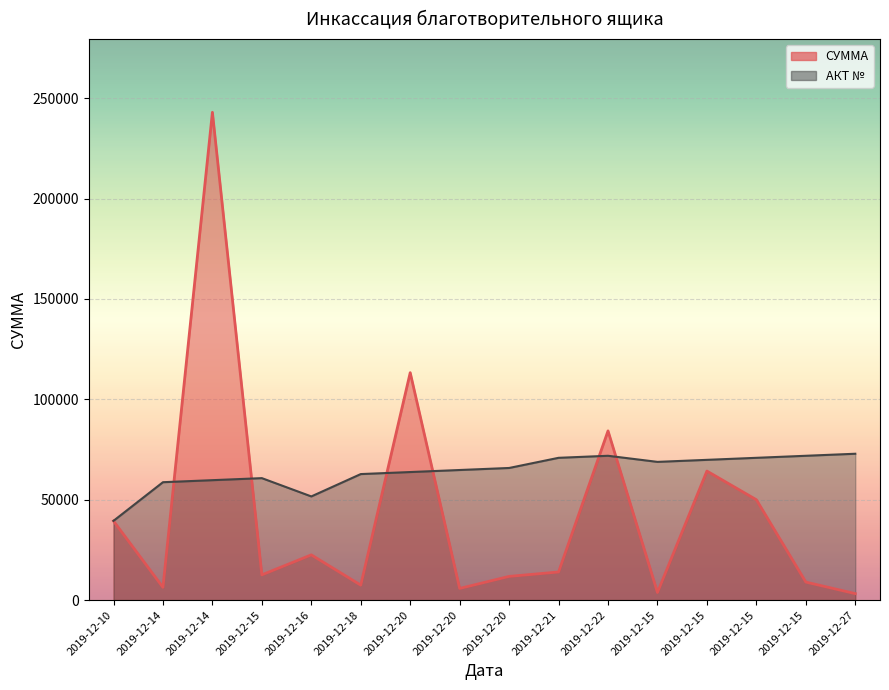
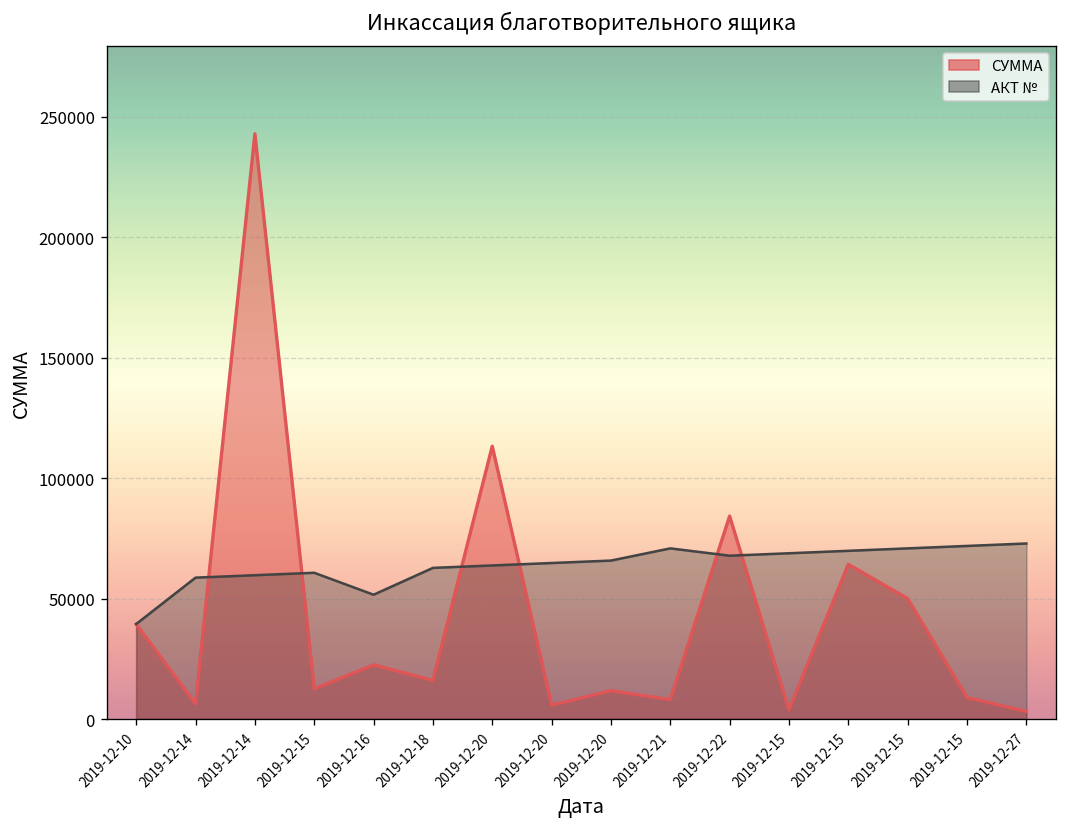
СУММА, 2019-12-18: 7000 -> 16000
СУММА, 2019-12-21: 14000 -> 8000
АКТ №, 2019-12-22: 72000 -> 68000
